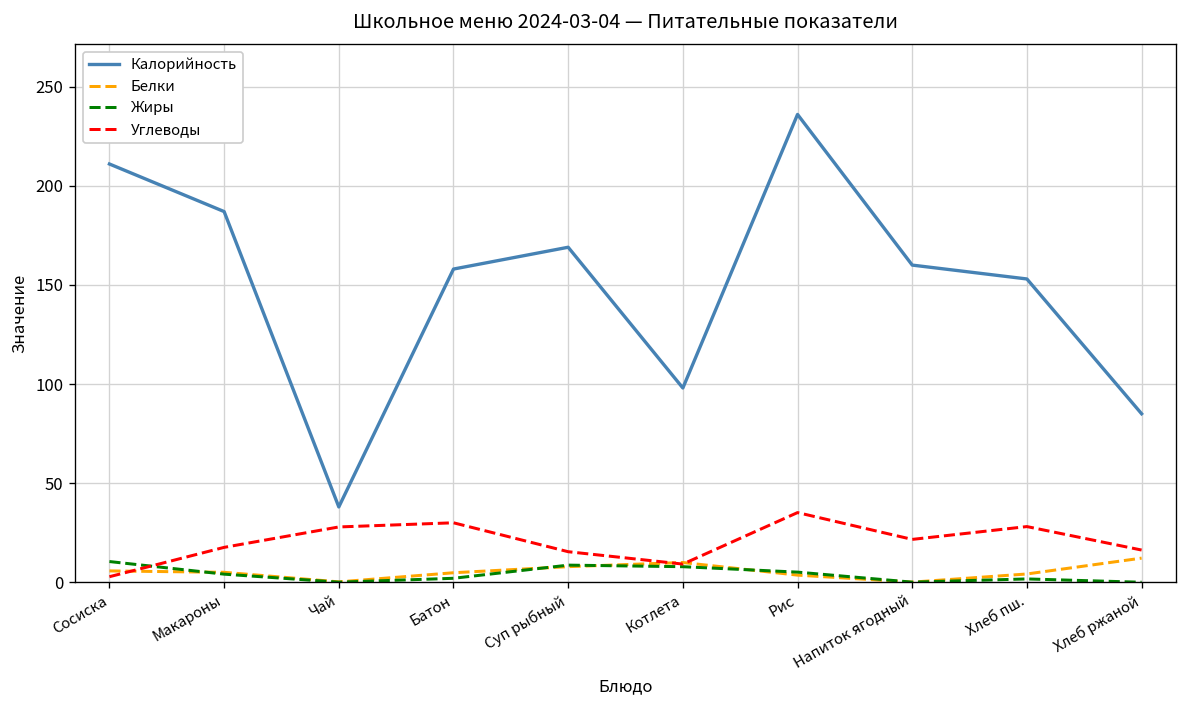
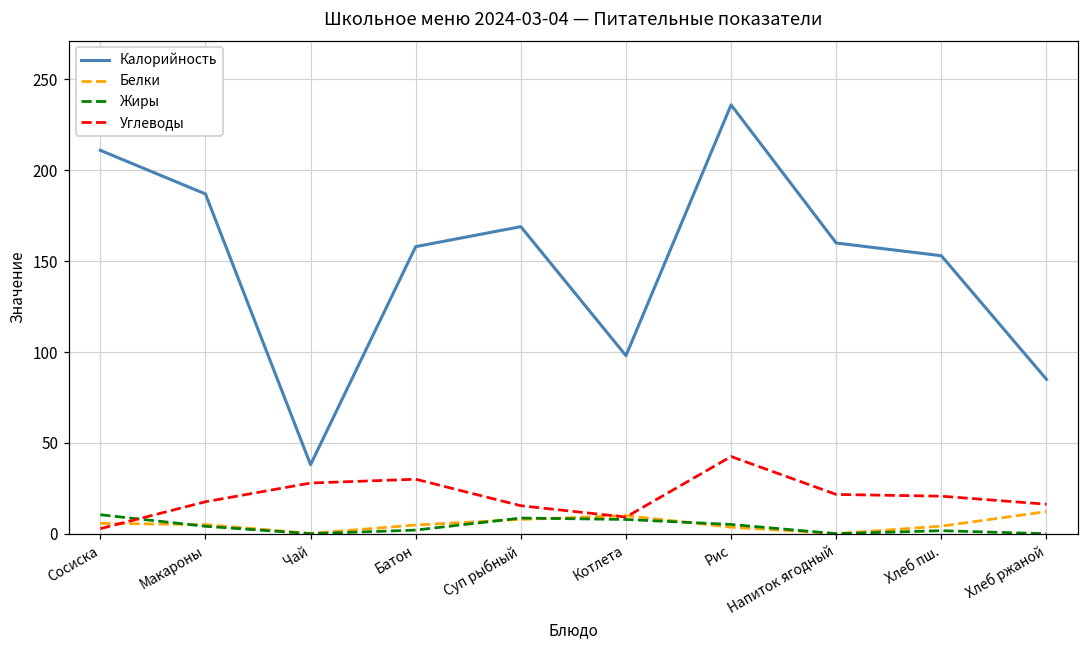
Углеводы, Рис: 35 -> 42
Углеводы, Хлеб пш.: 28 -> 21
